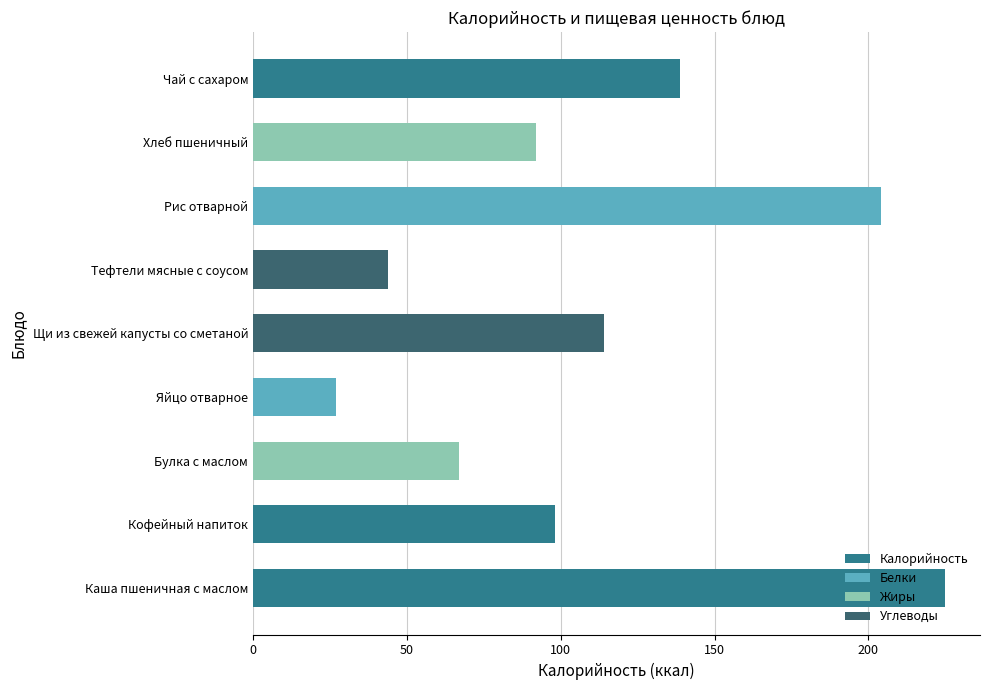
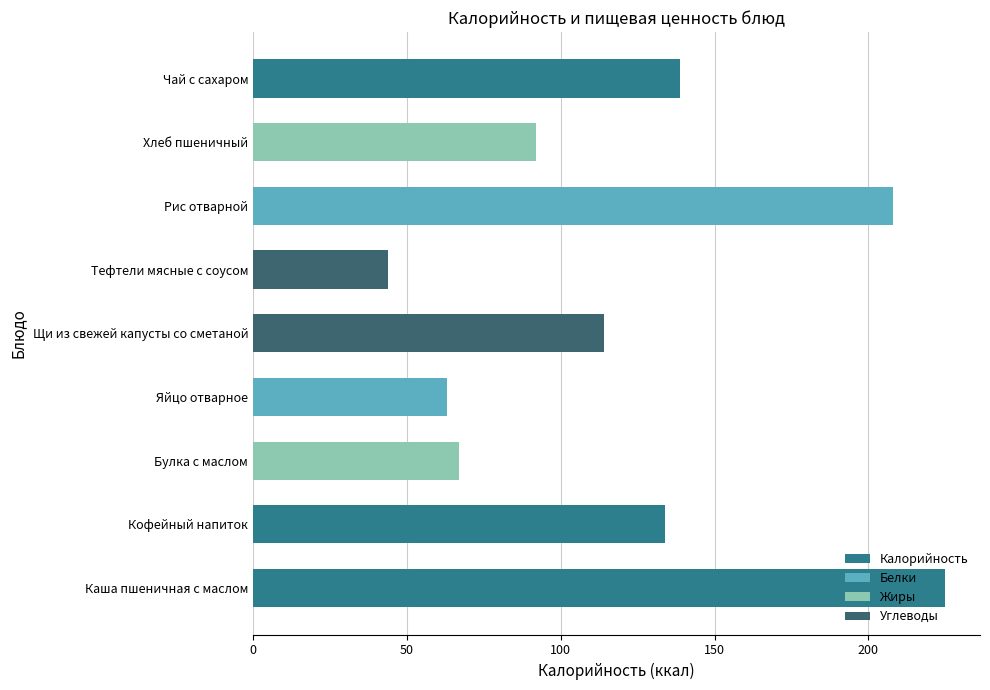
Рис отварной: 204 -> 208
Яйцо отварное: 27 -> 63
Кофейный напиток: 98 -> 134
